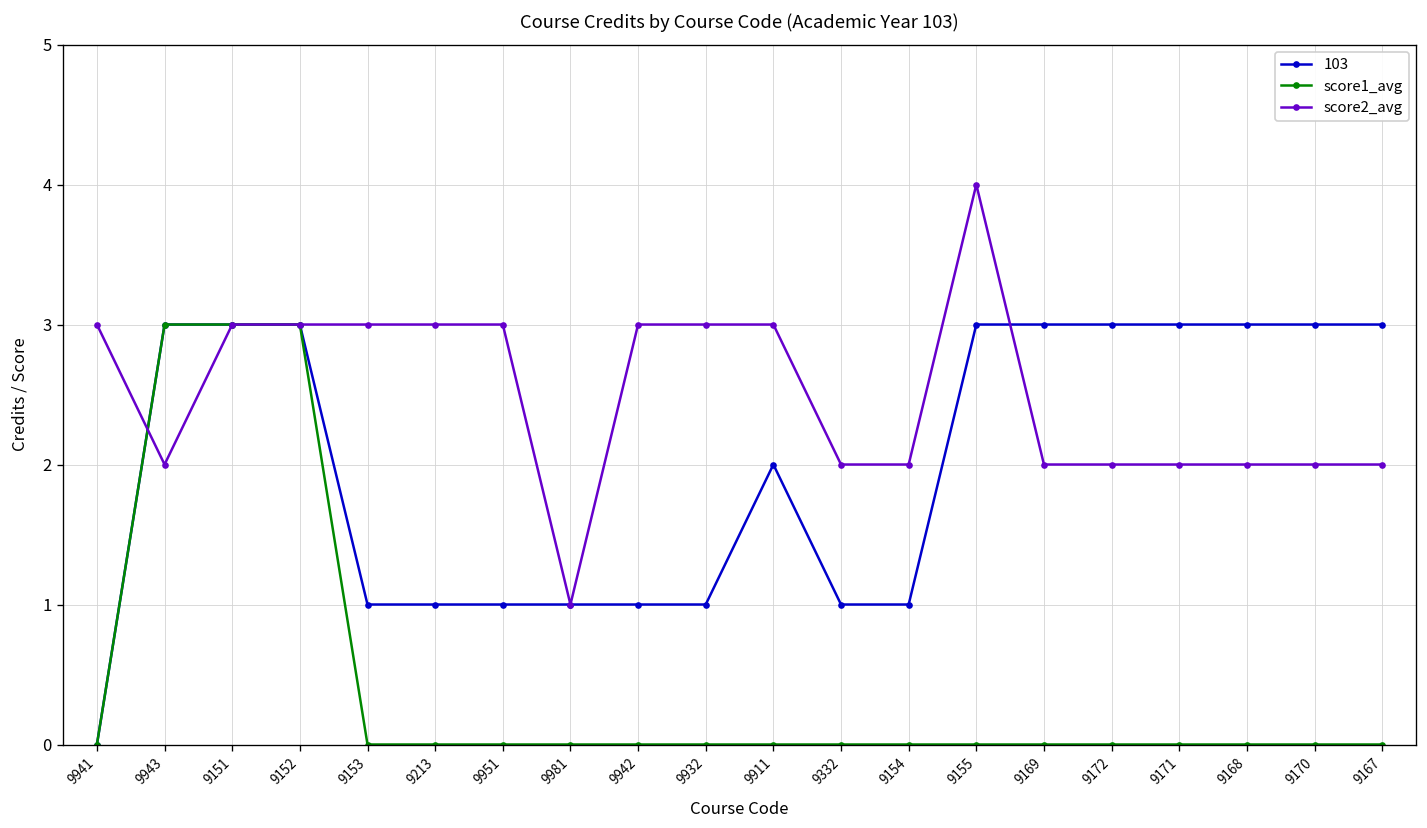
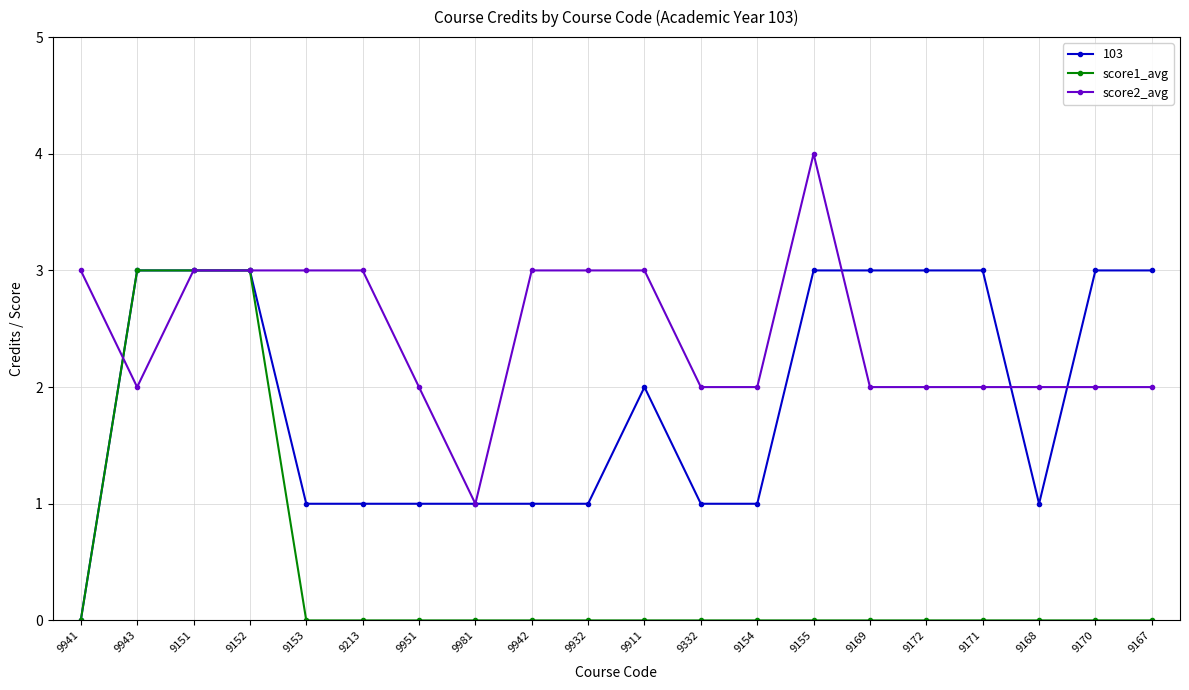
score2_avg, 9951: 3 -> 2
103, 9168: 3 -> 1
